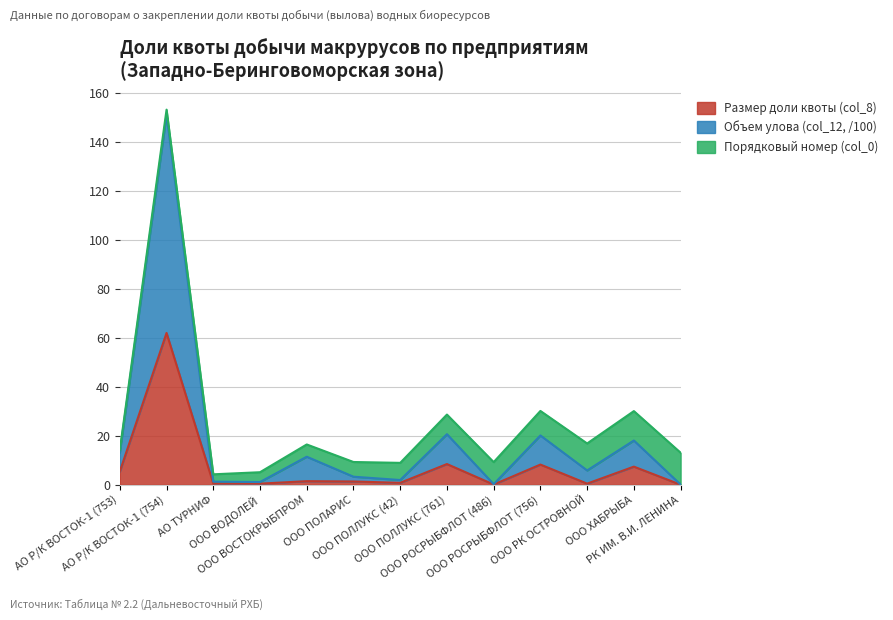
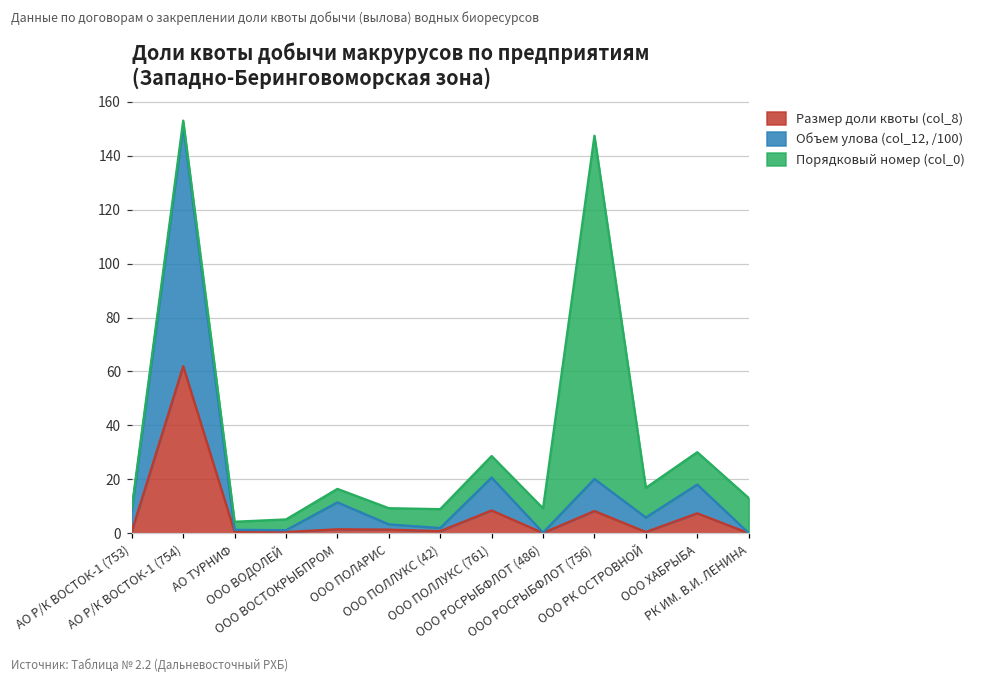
Размер доли квоты (col_8), АО Р/К ВОСТОК-1 (753): 5 -> 1
Порядковый номер (col_0), ООО РОСРЫБФЛОТ (756): 10 -> 127
